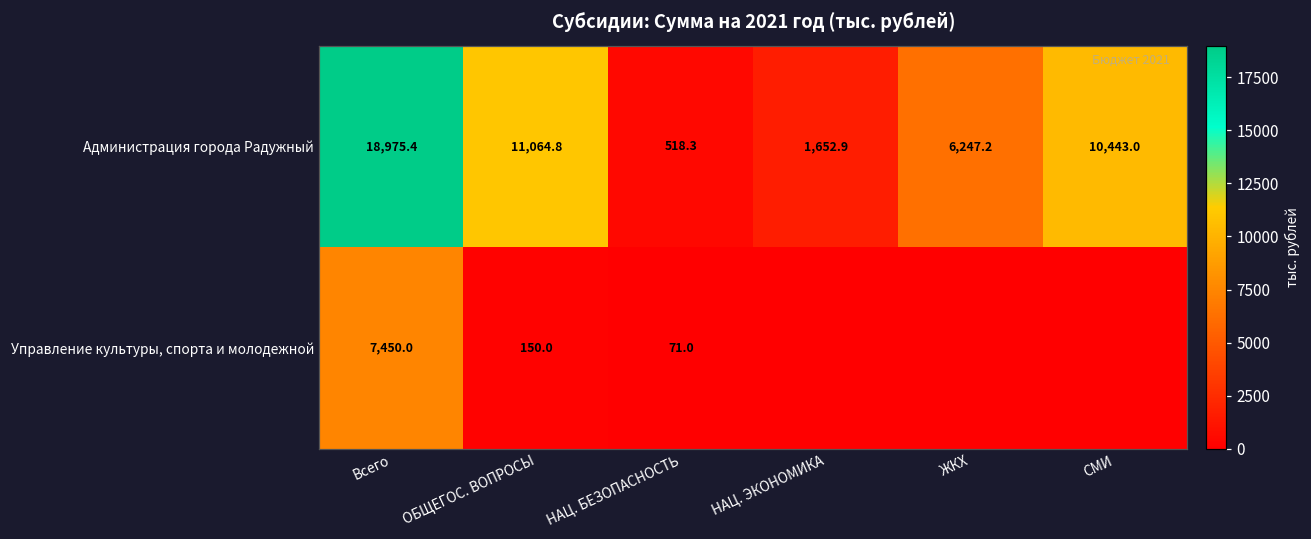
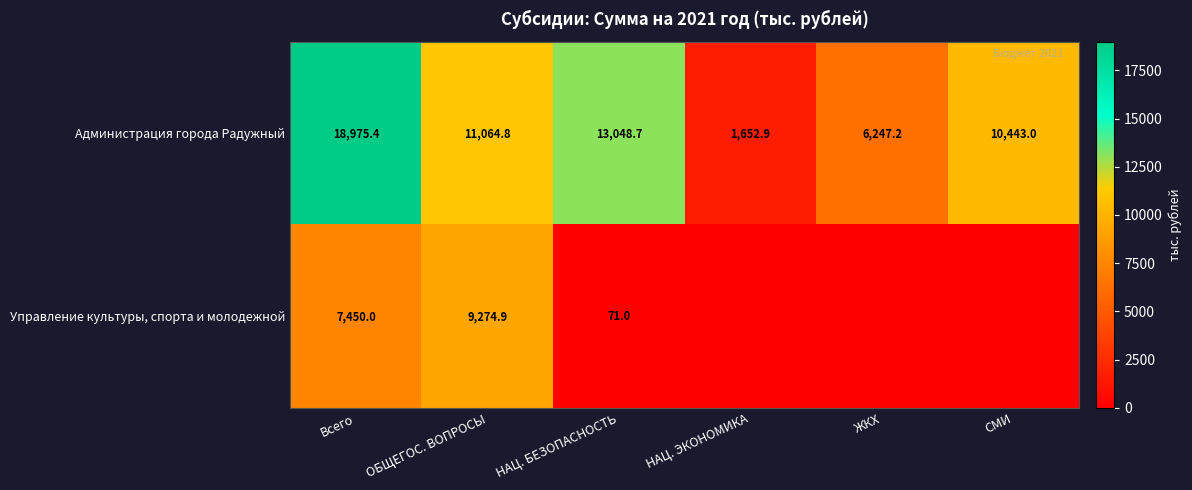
Администрация города Радужный, НАЦ. БЕЗОПАСНОСТЬ: 518.3 -> 13,048.7
Управление культуры, спорта и молодежной, ОБЩЕГОС. ВОПРОСЫ: 150.0 -> 9,274.9
